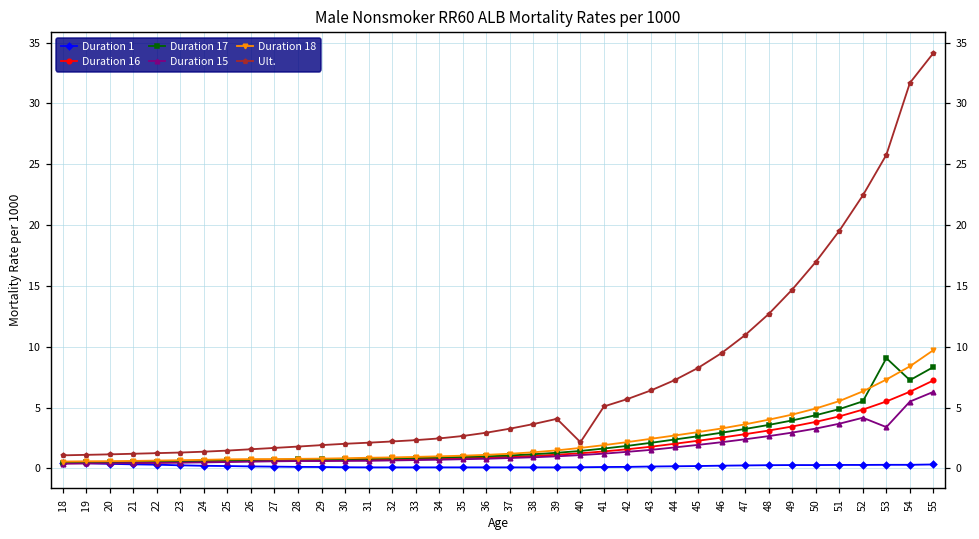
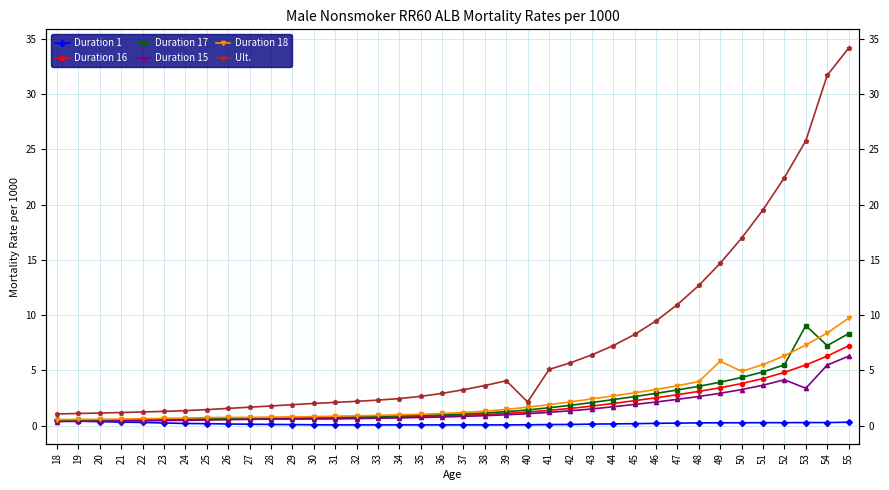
Duration 18, 49: 4.4 -> 5.8
